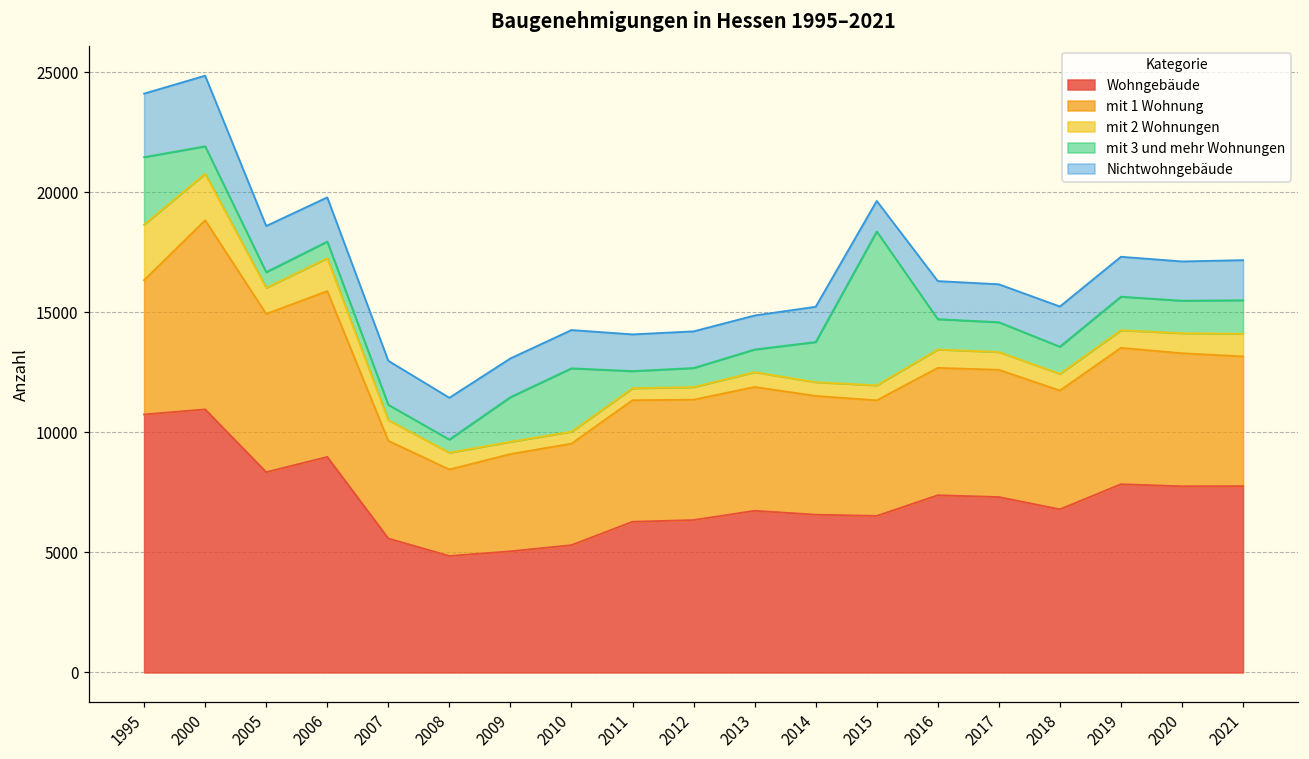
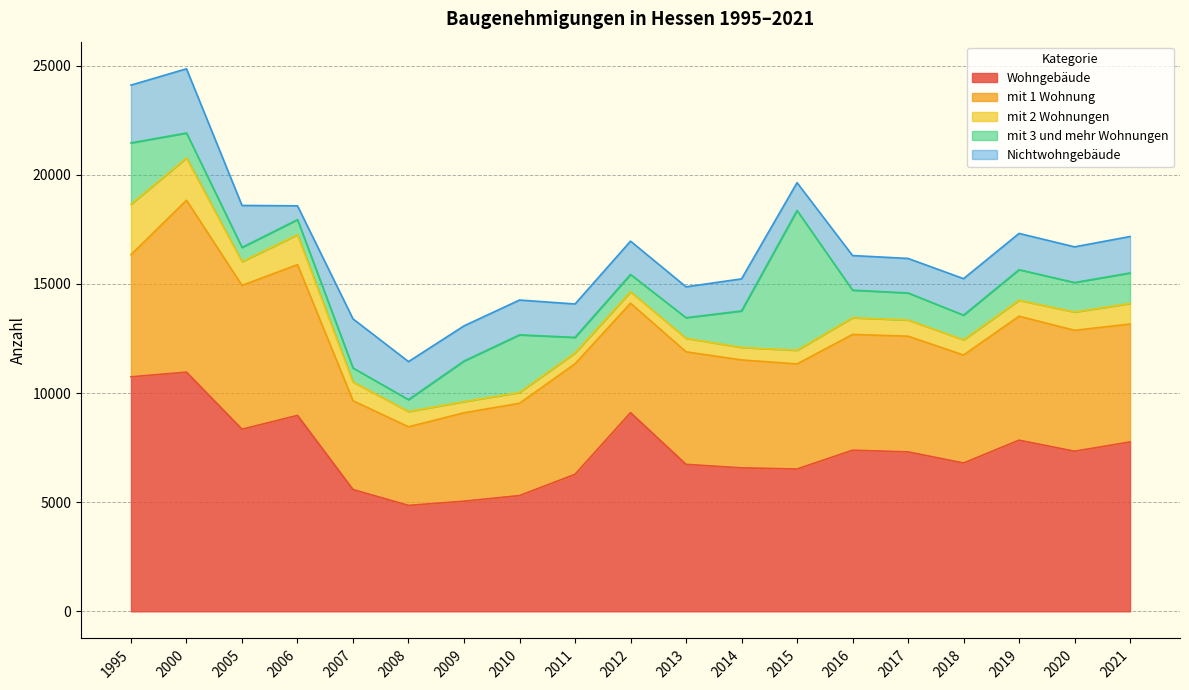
Nichtwohngebäude, 2006: 1800 -> 600
Nichtwohngebäude, 2007: 1800 -> 2300
Wohngebäude, 2012: 6300 -> 9100
Wohngebäude, 2020: 7800 -> 7300
